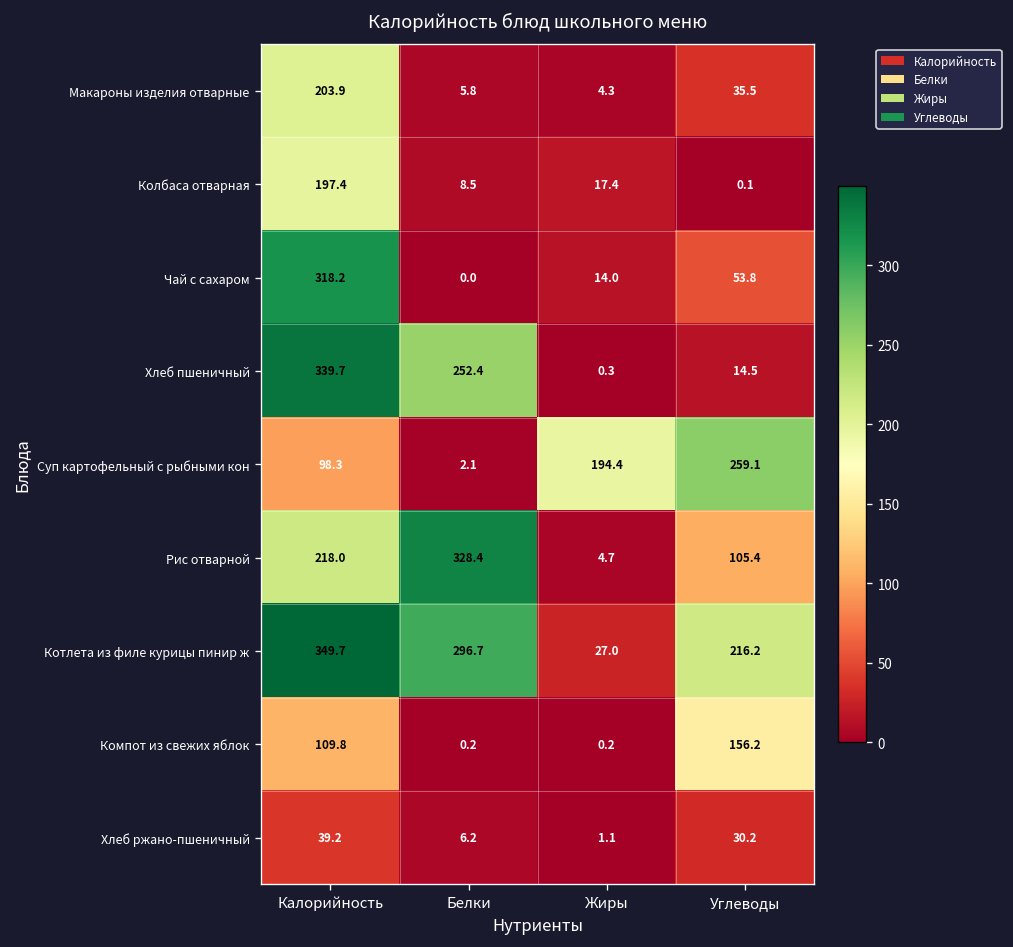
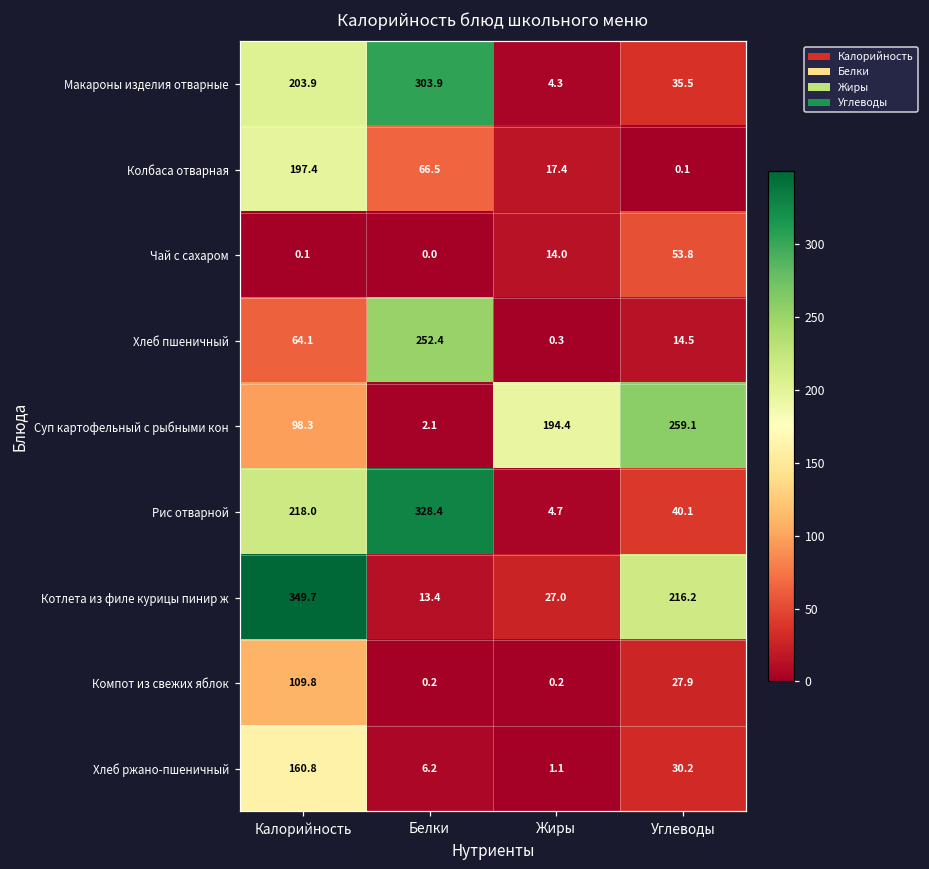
Макароны изделия отварные, Белки: 5.8 -> 303.9
Колбаса отварная, Белки: 8.5 -> 66.5
Чай с сахаром, Калорийность: 318.2 -> 0.1
Хлеб пшеничный, Калорийность: 339.7 -> 64.1
Рис отварной, Углеводы: 105.4 -> 40.1
Котлета из филе курицы пинир ж, Белки: 296.7 -> 13.4
Компот из свежих яблок, Углеводы: 156.2 -> 27.9
Хлеб ржано-пшеничный, Калорийность: 39.2 -> 160.8
